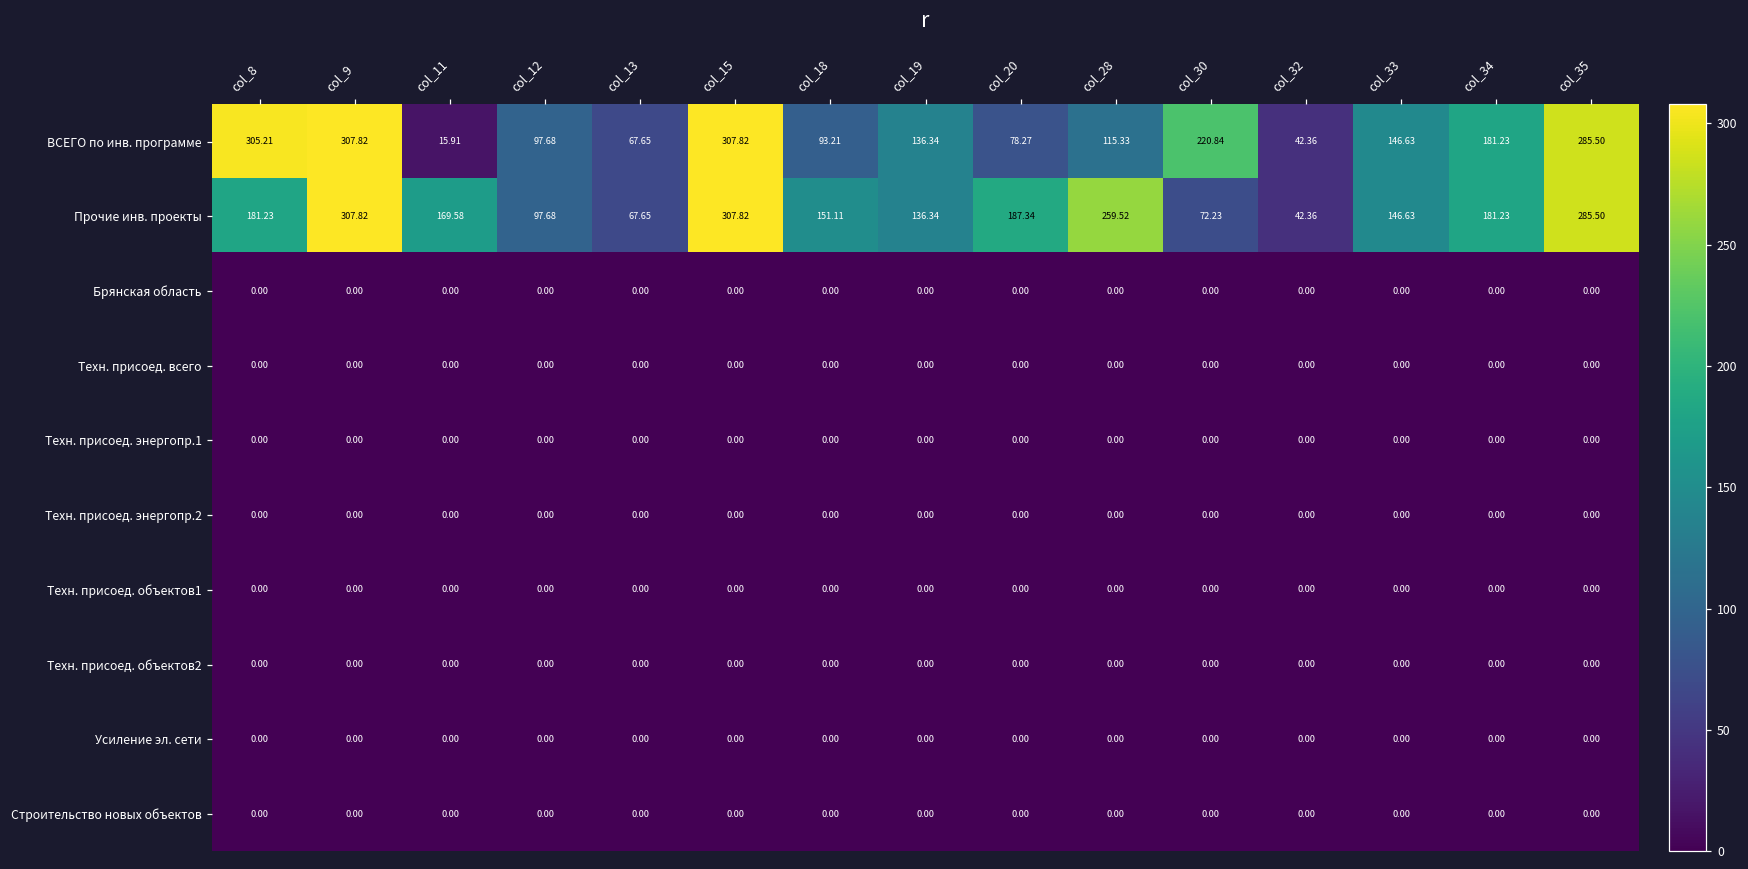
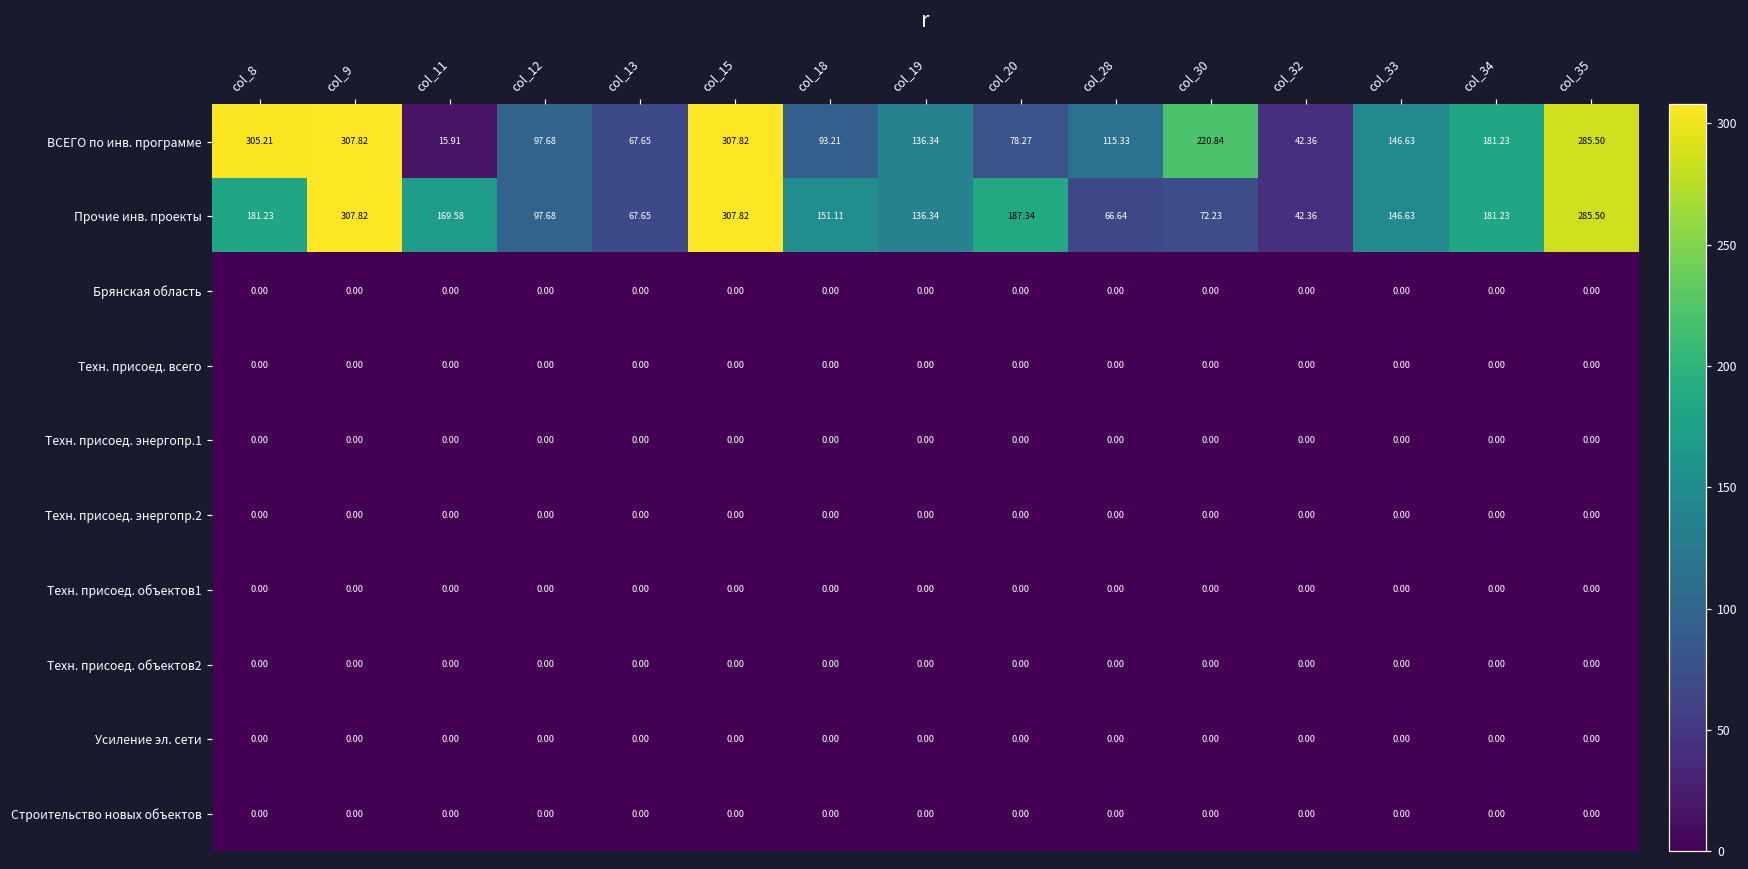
Прочие инв. проекты, col_28: 259.52 -> 66.64
